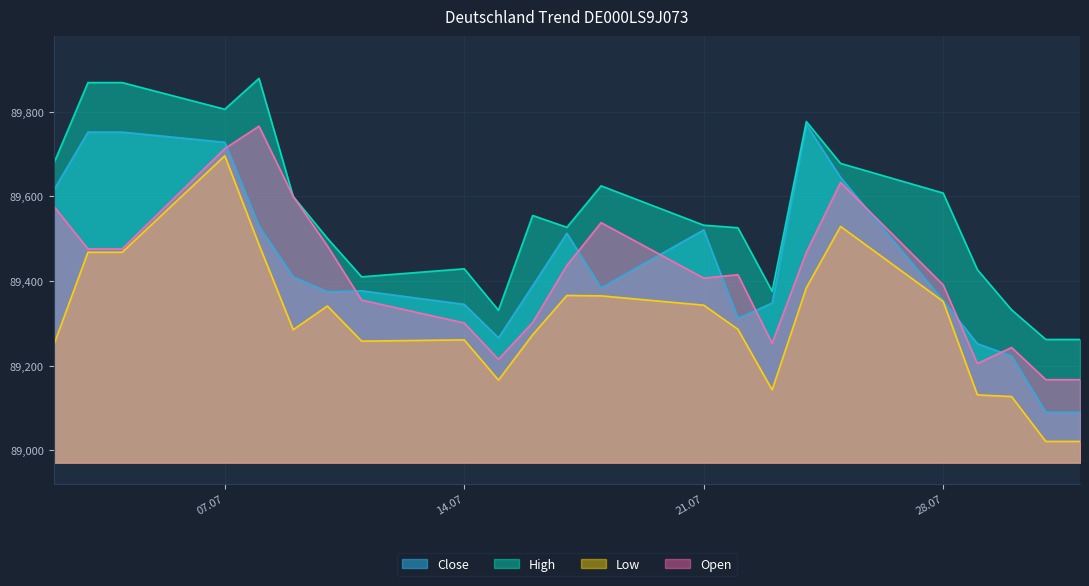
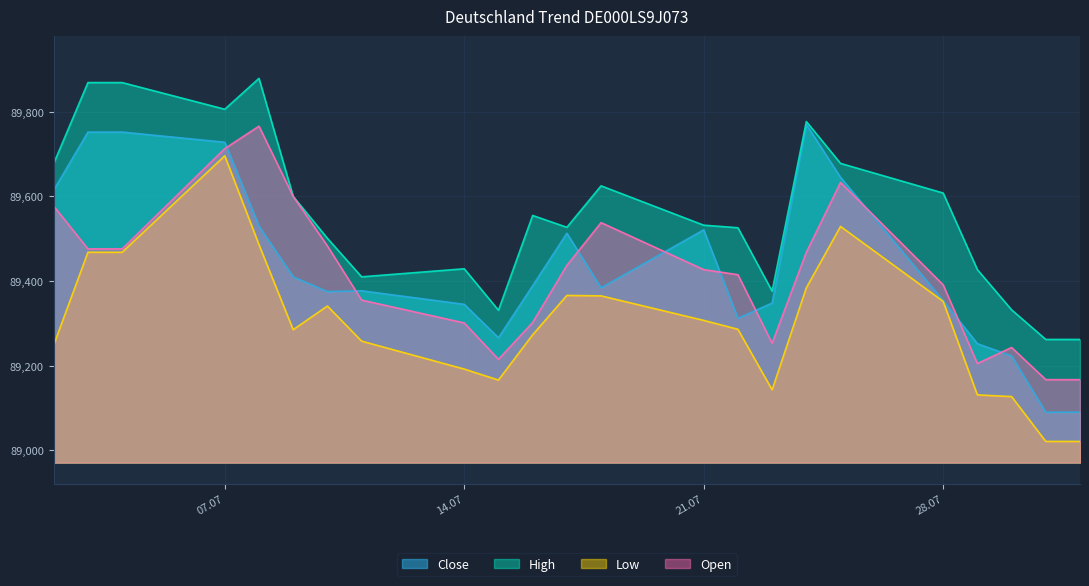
Low, 14.07: 89,260 -> 89,190
Low, 21.07: 89,340 -> 89,310
Open, 21.07: 89,410 -> 89,430
